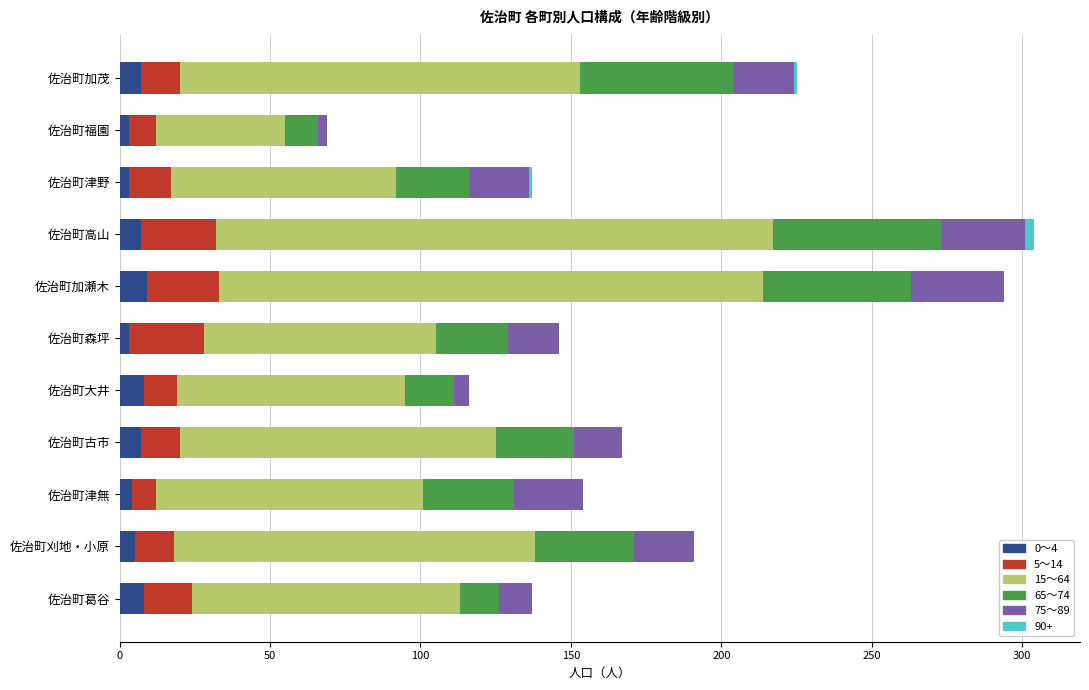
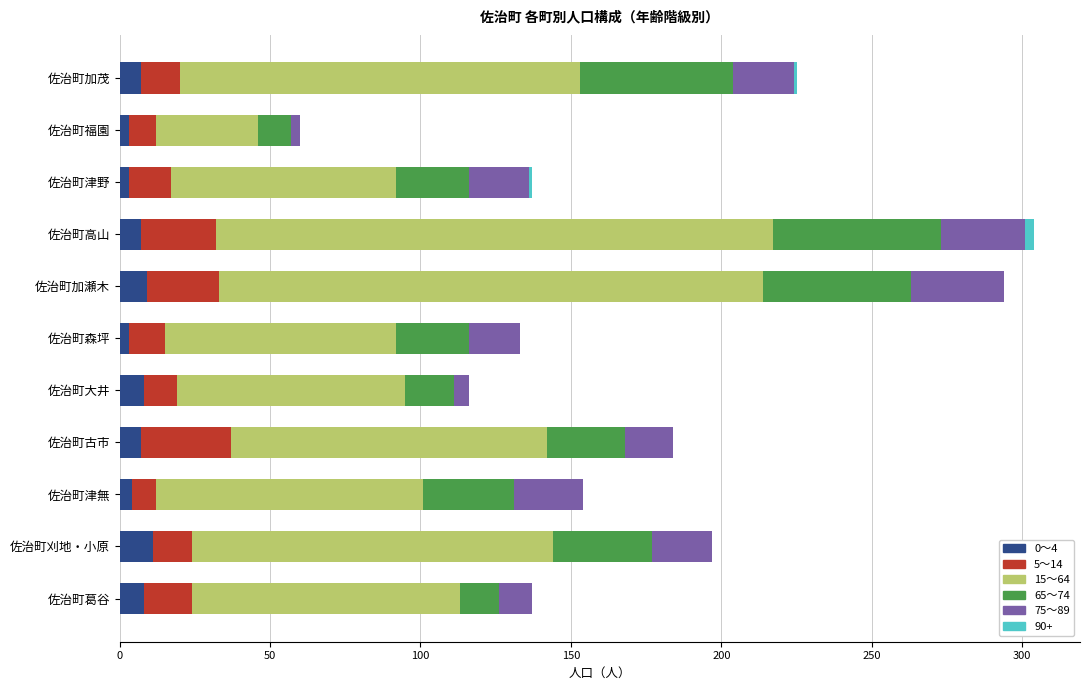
15～64, 佐治町福園: 43 -> 34
5～14, 佐治町森坪: 25 -> 12
5～14, 佐治町古市: 13 -> 30
0～4, 佐治町刈地・小原: 5 -> 11
